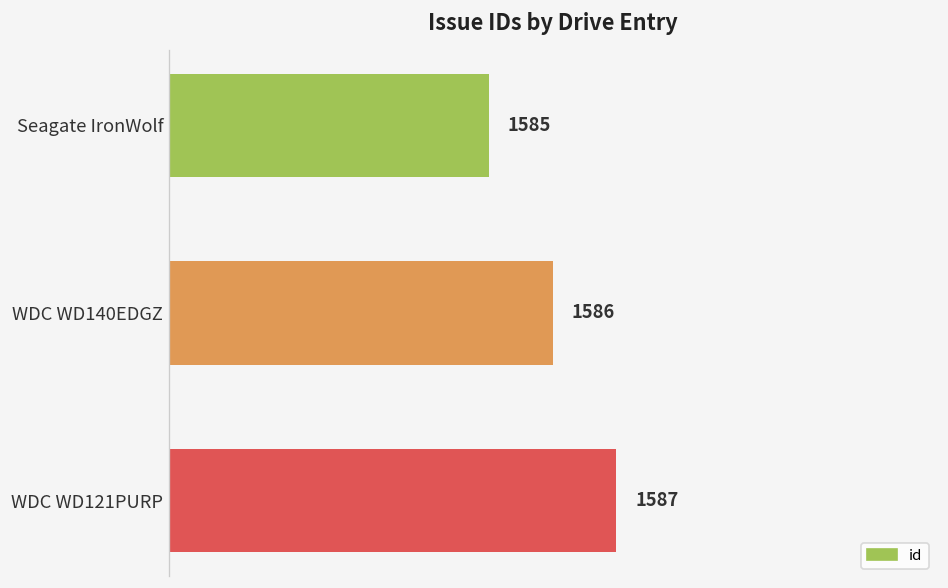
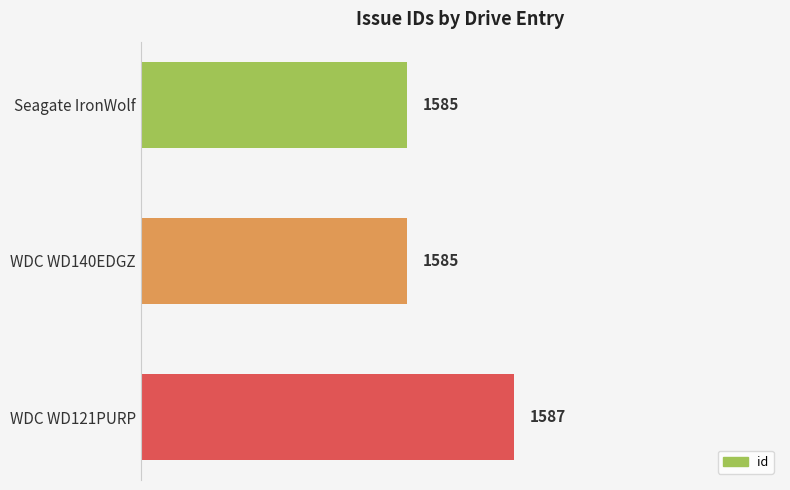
WDC WD140EDGZ: 1586 -> 1585
